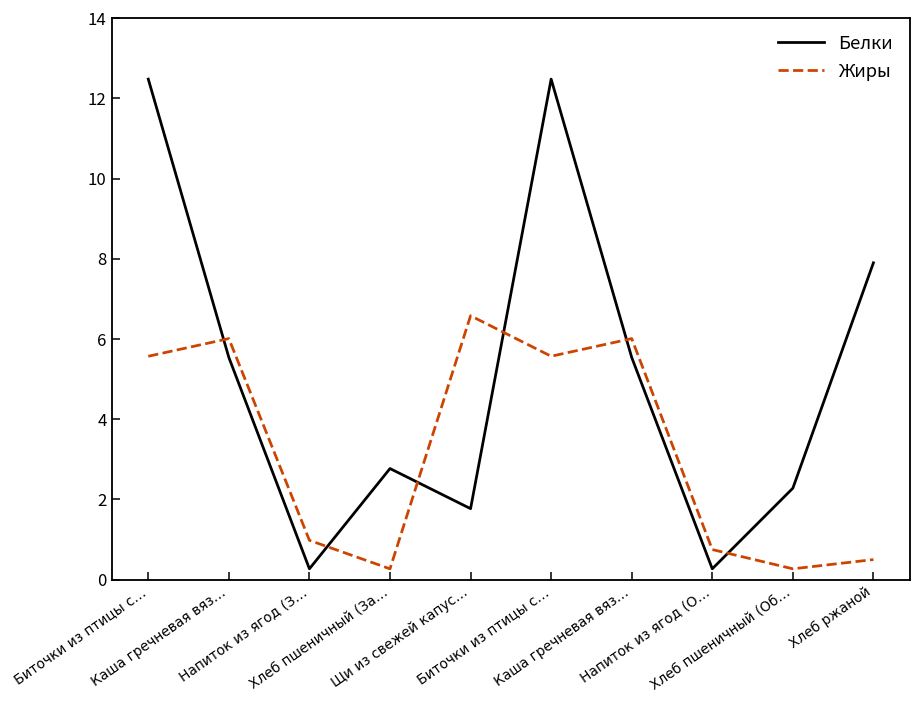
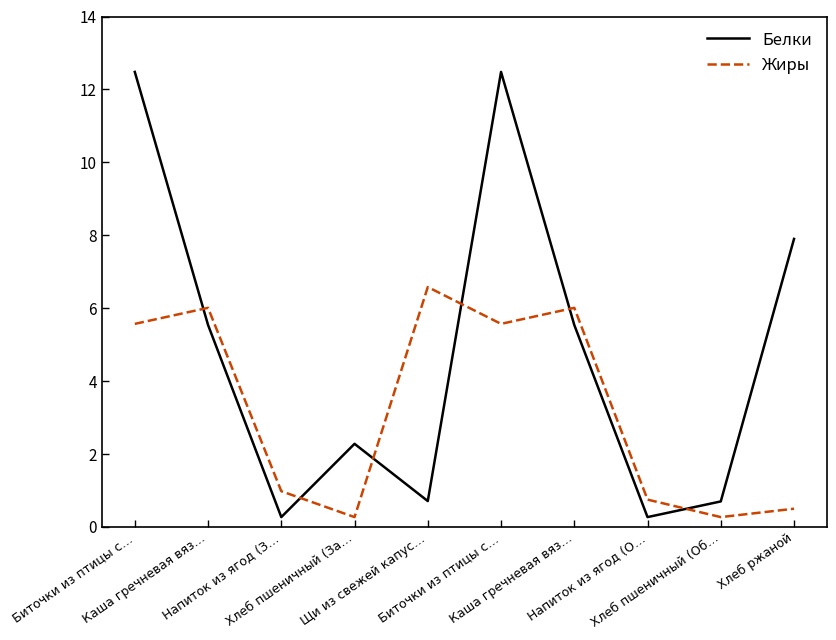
Белки, Хлеб пшеничный (За…: 2.8 -> 2.3
Белки, Щи из свежей капус…: 1.8 -> 0.7
Белки, Хлеб пшеничный (Об…: 2.3 -> 0.7
